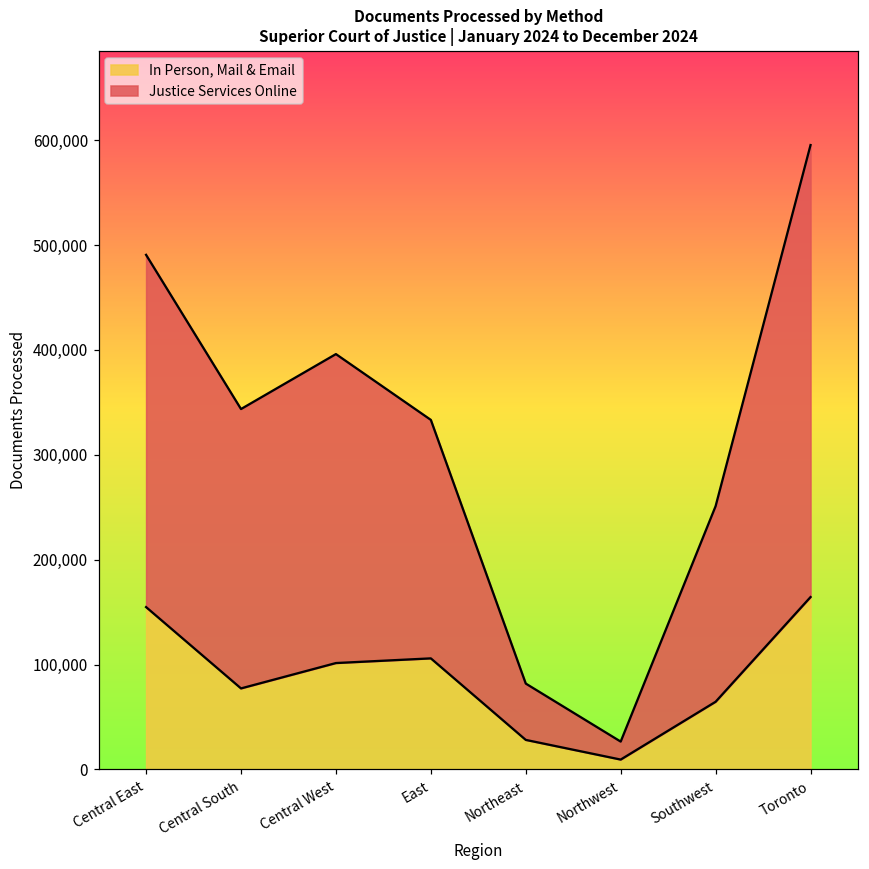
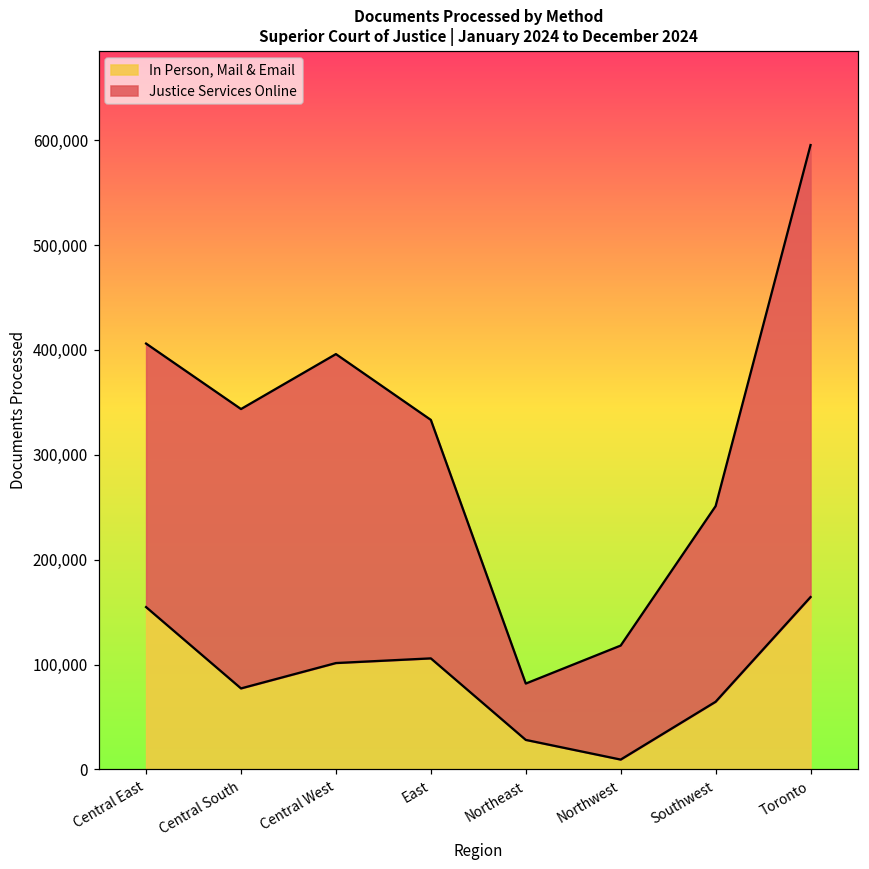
Justice Services Online, Central East: 340,000 -> 250,000
Justice Services Online, Northwest: 20,000 -> 110,000
